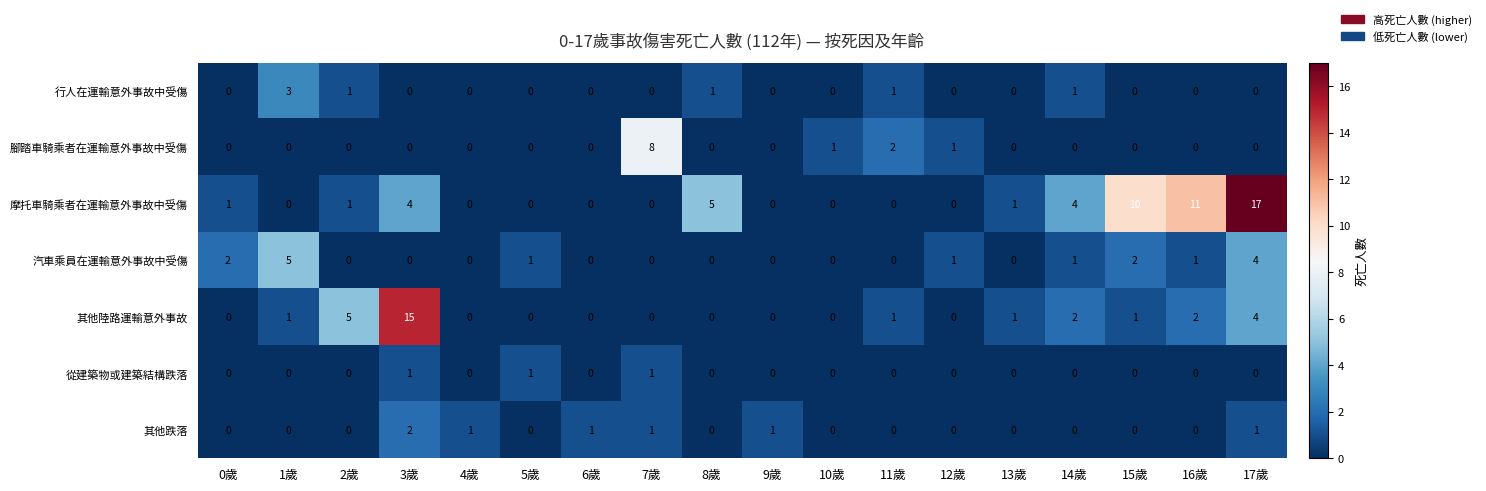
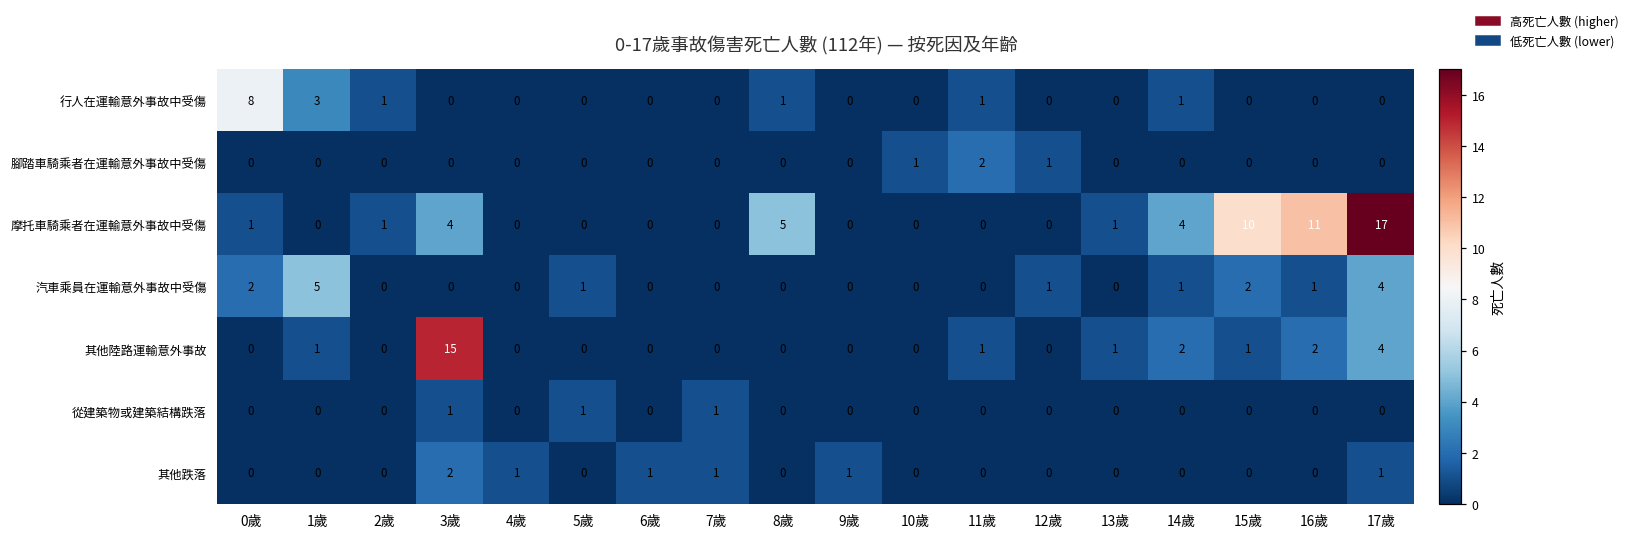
行人在運輸意外事故中受傷, 0歲: 0 -> 8
腳踏車騎乘者在運輸意外事故中受傷, 7歲: 8 -> 0
其他陸路運輸意外事故, 2歲: 5 -> 0
